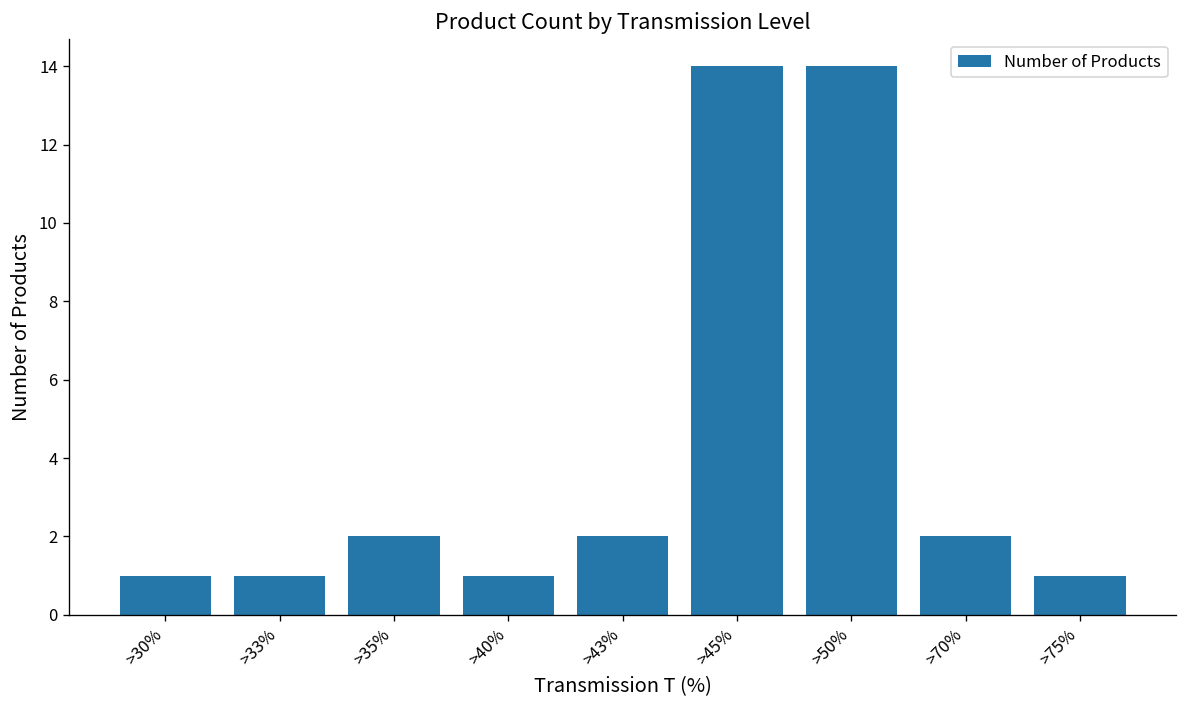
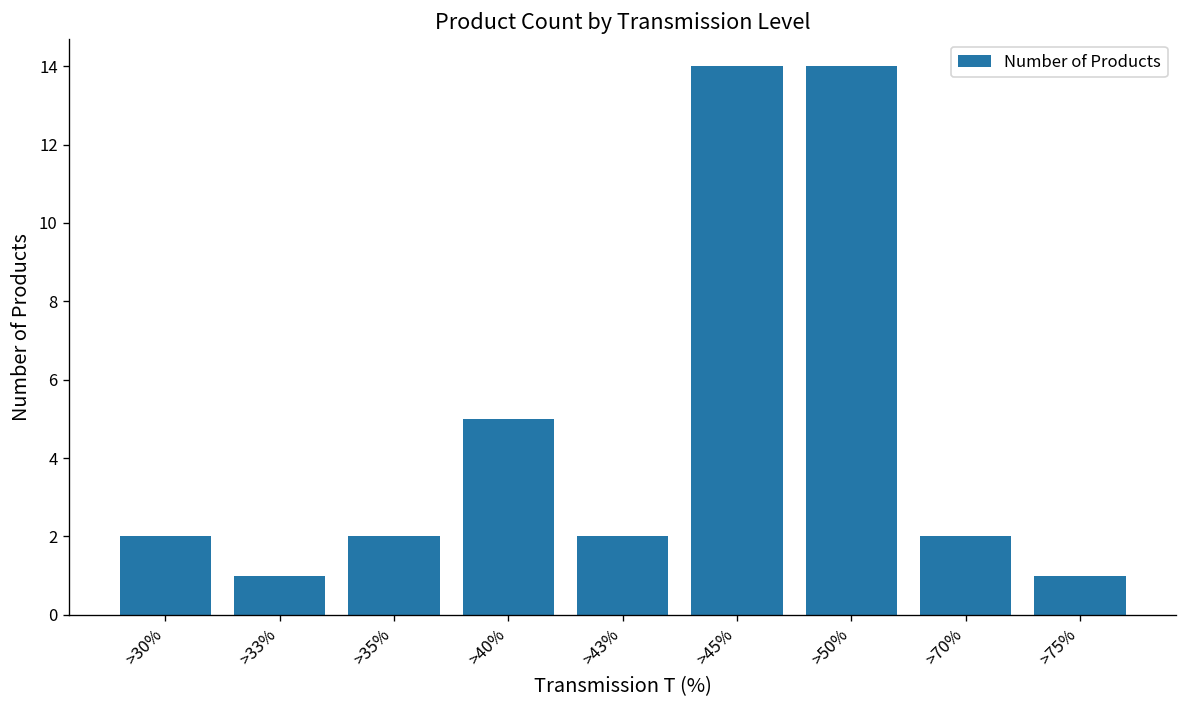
>30%: 1 -> 2
>40%: 1 -> 5
